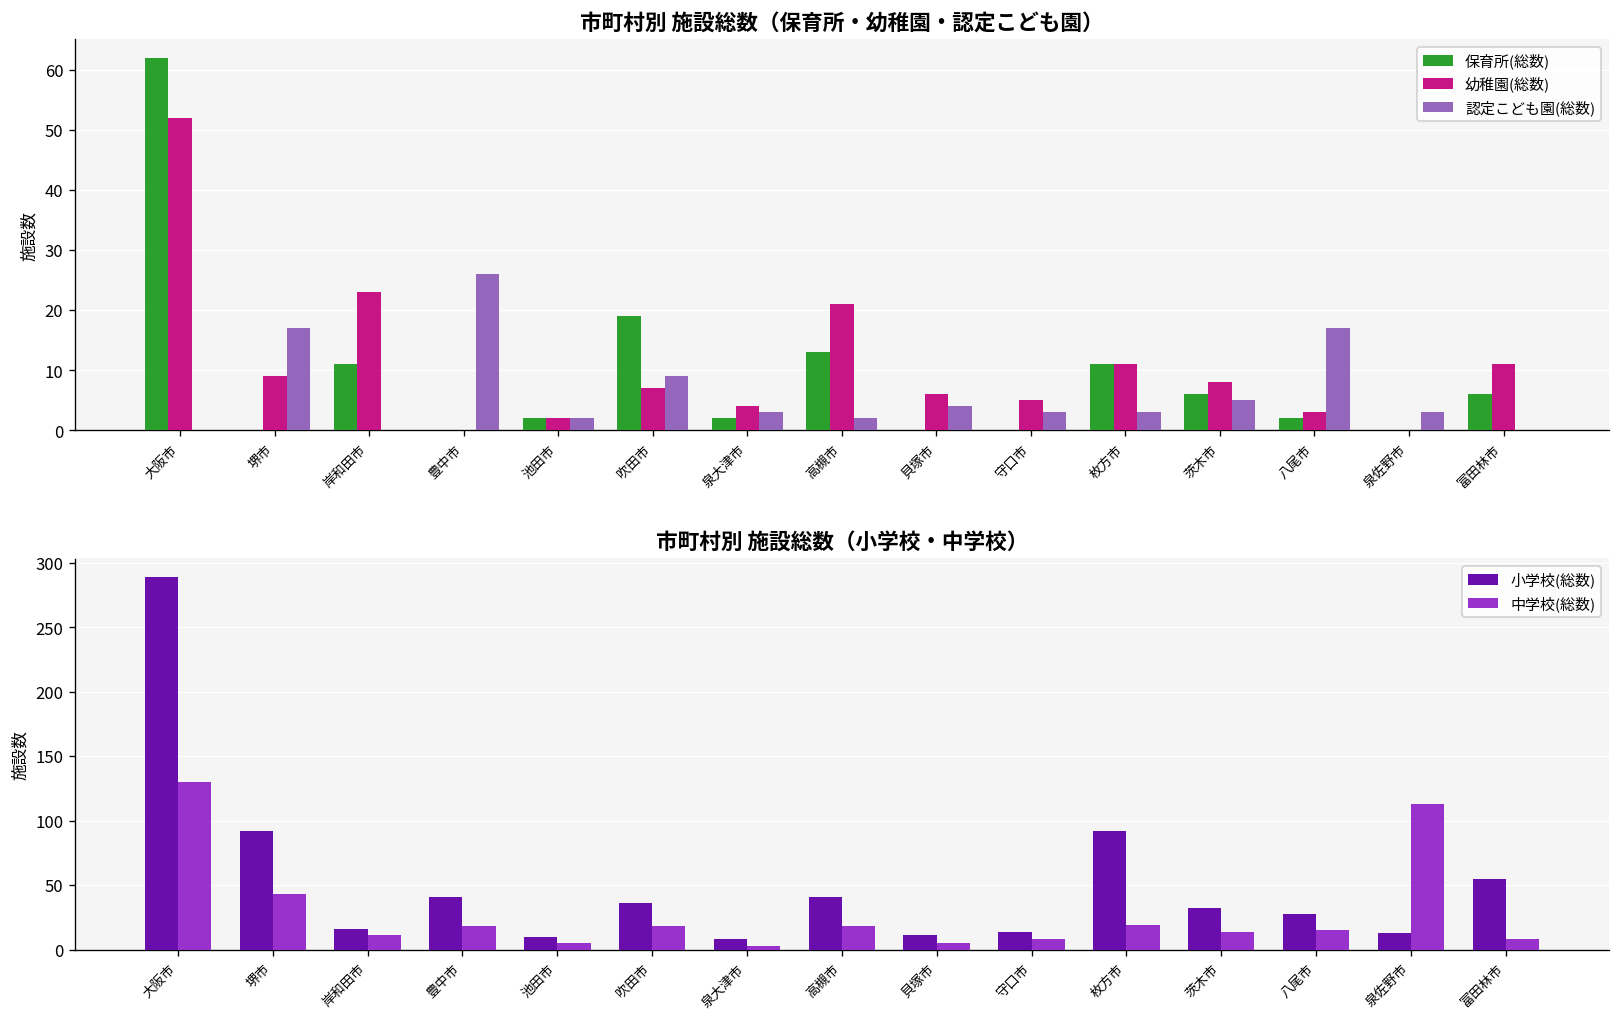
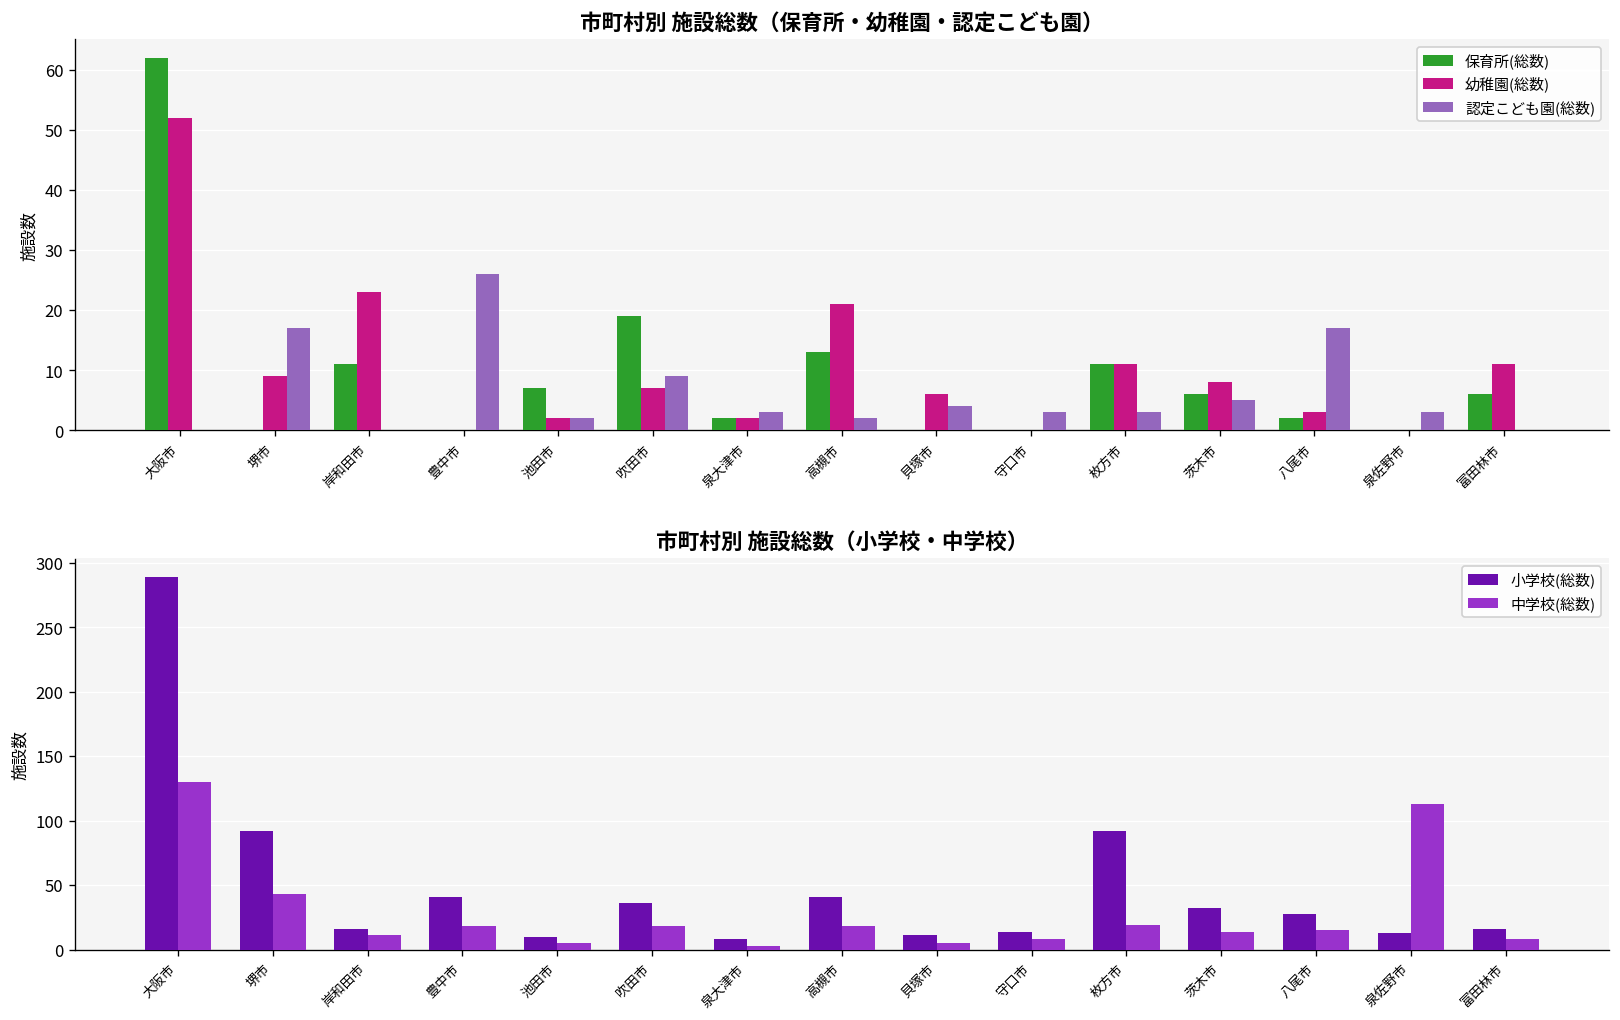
市町村別 施設総数（保育所・幼稚園・認定こども園）, 保育所(総数), 池田市: 2 -> 7
市町村別 施設総数（保育所・幼稚園・認定こども園）, 幼稚園(総数), 泉大津市: 4 -> 2
市町村別 施設総数（保育所・幼稚園・認定こども園）, 幼稚園(総数), 守口市: 5 -> 0
市町村別 施設総数（小学校・中学校）, 小学校(総数), 富田林市: 55 -> 16
